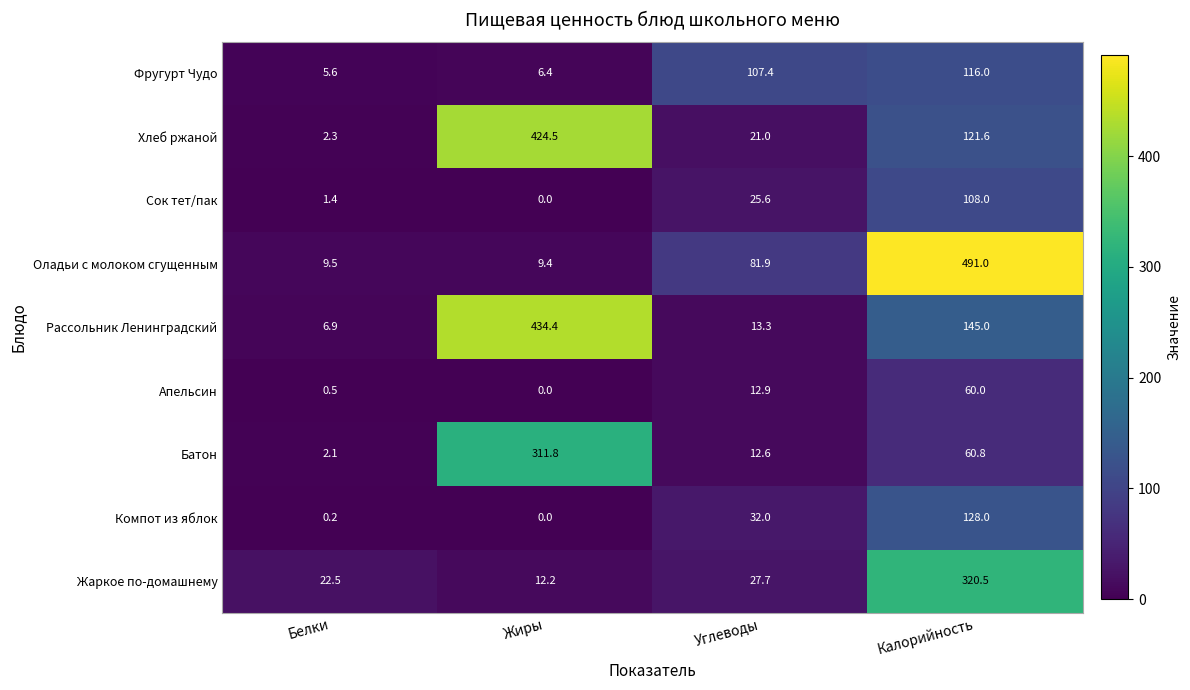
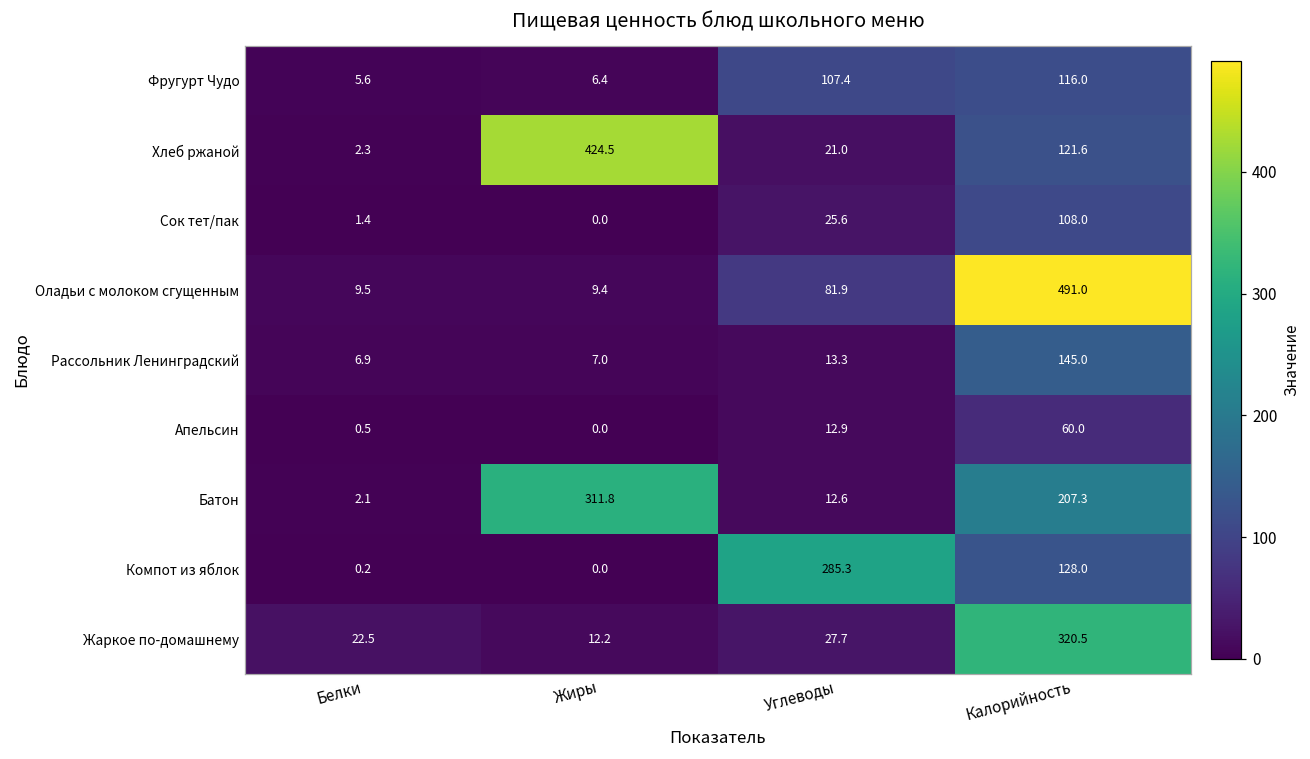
Рассольник Ленинградский, Жиры: 434.4 -> 7.0
Батон, Калорийность: 60.8 -> 207.3
Компот из яблок, Углеводы: 32.0 -> 285.3
